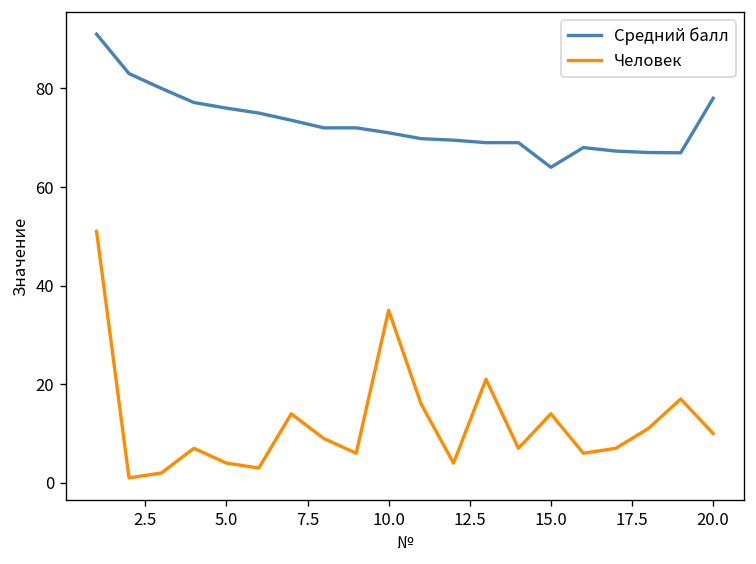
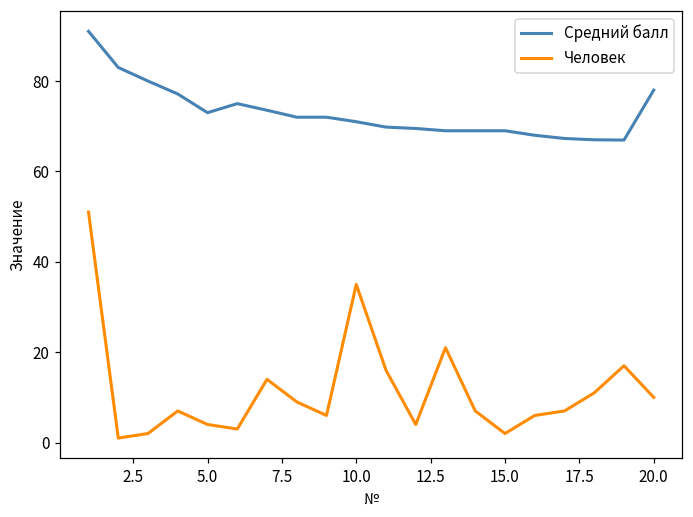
Средний балл, 5.0: 76 -> 73
Средний балл, 15.0: 64 -> 69
Человек, 15.0: 14 -> 2
